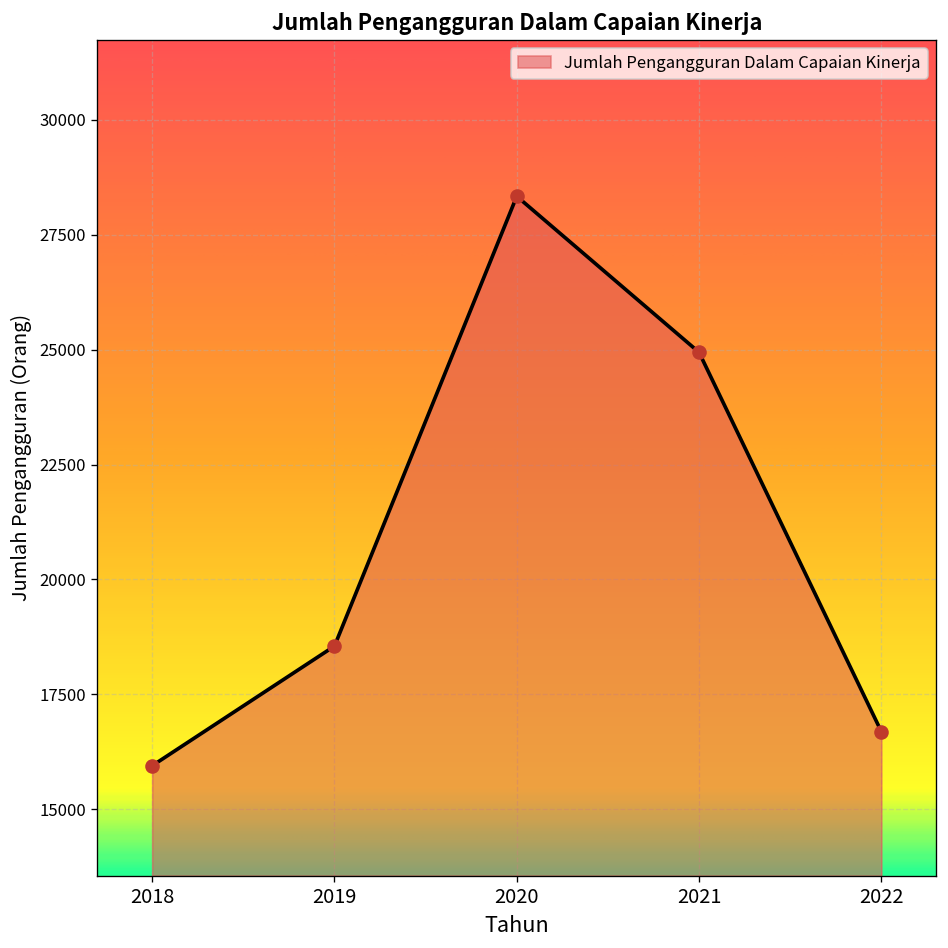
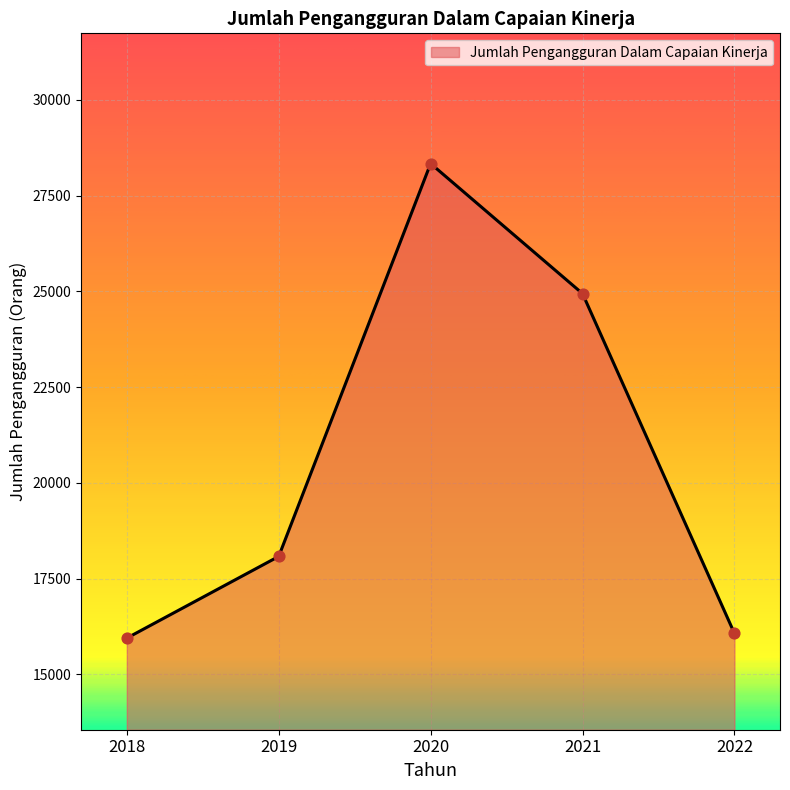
2019: 18500 -> 18100
2022: 16700 -> 16100
